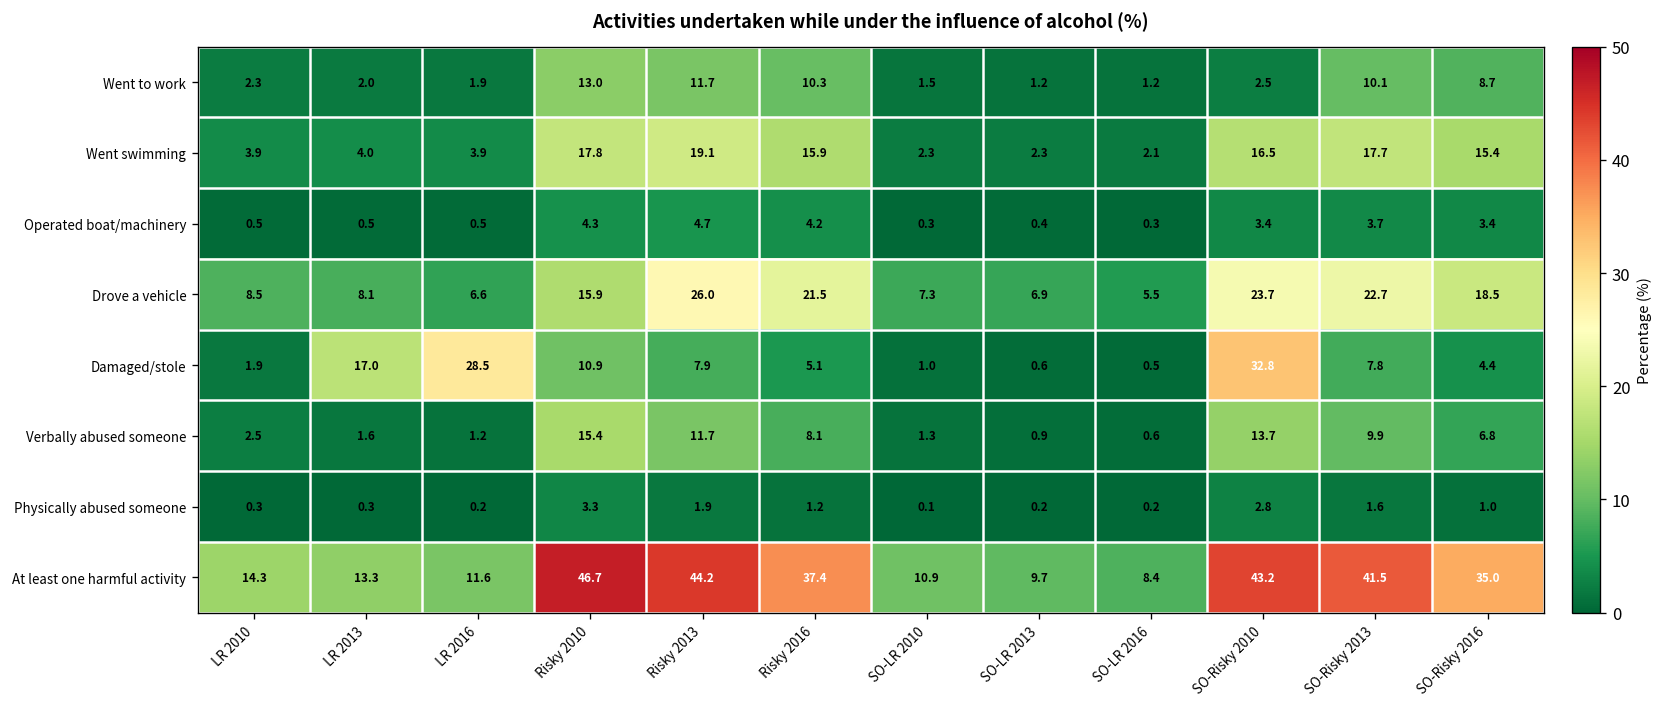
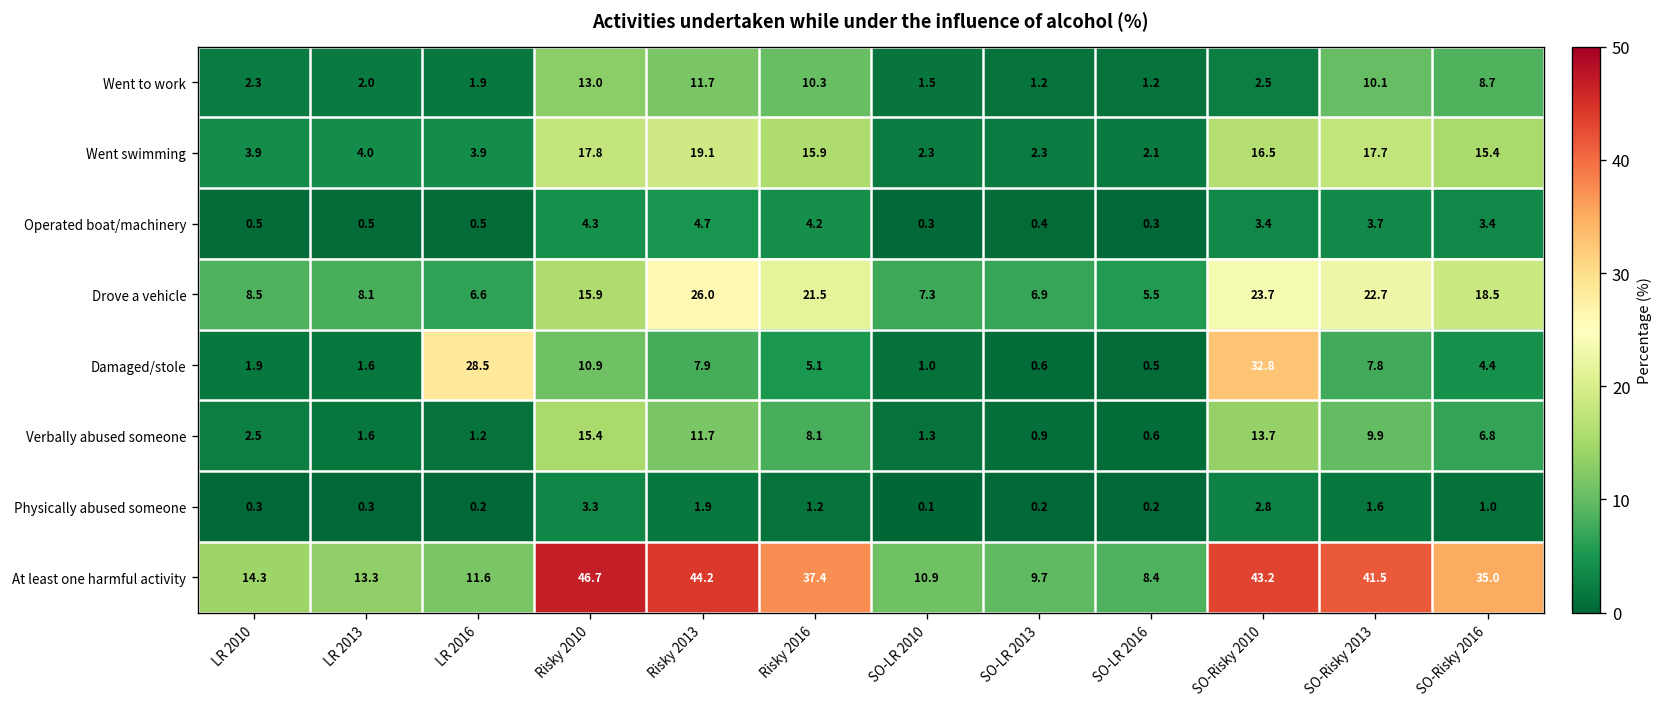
Damaged/stole, LR 2013: 17.0 -> 1.6
